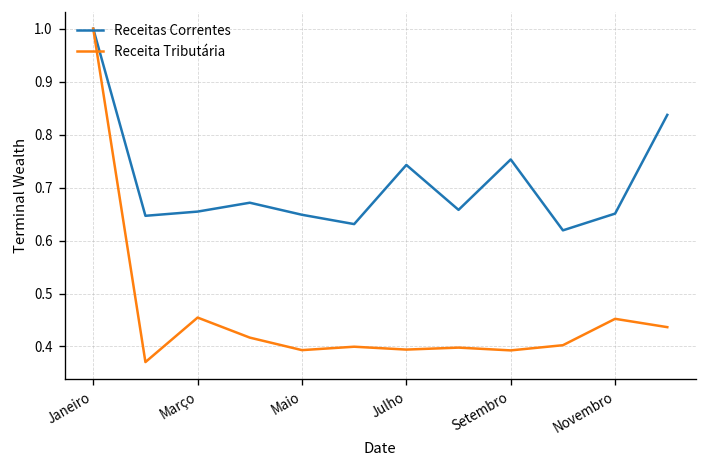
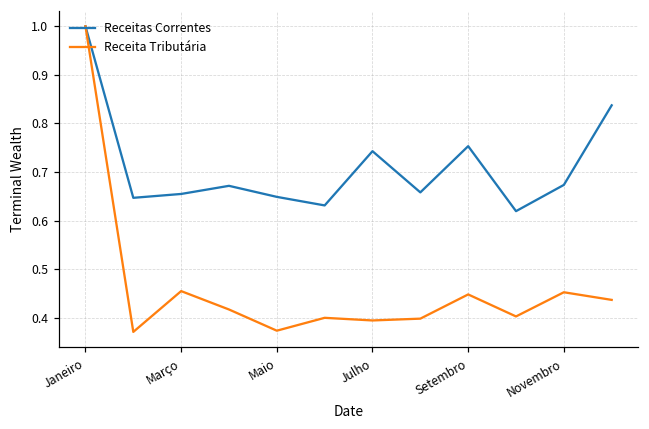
Receita Tributária, Maio: 0.39 -> 0.37
Receita Tributária, Setembro: 0.39 -> 0.45
Receitas Correntes, Novembro: 0.65 -> 0.67
